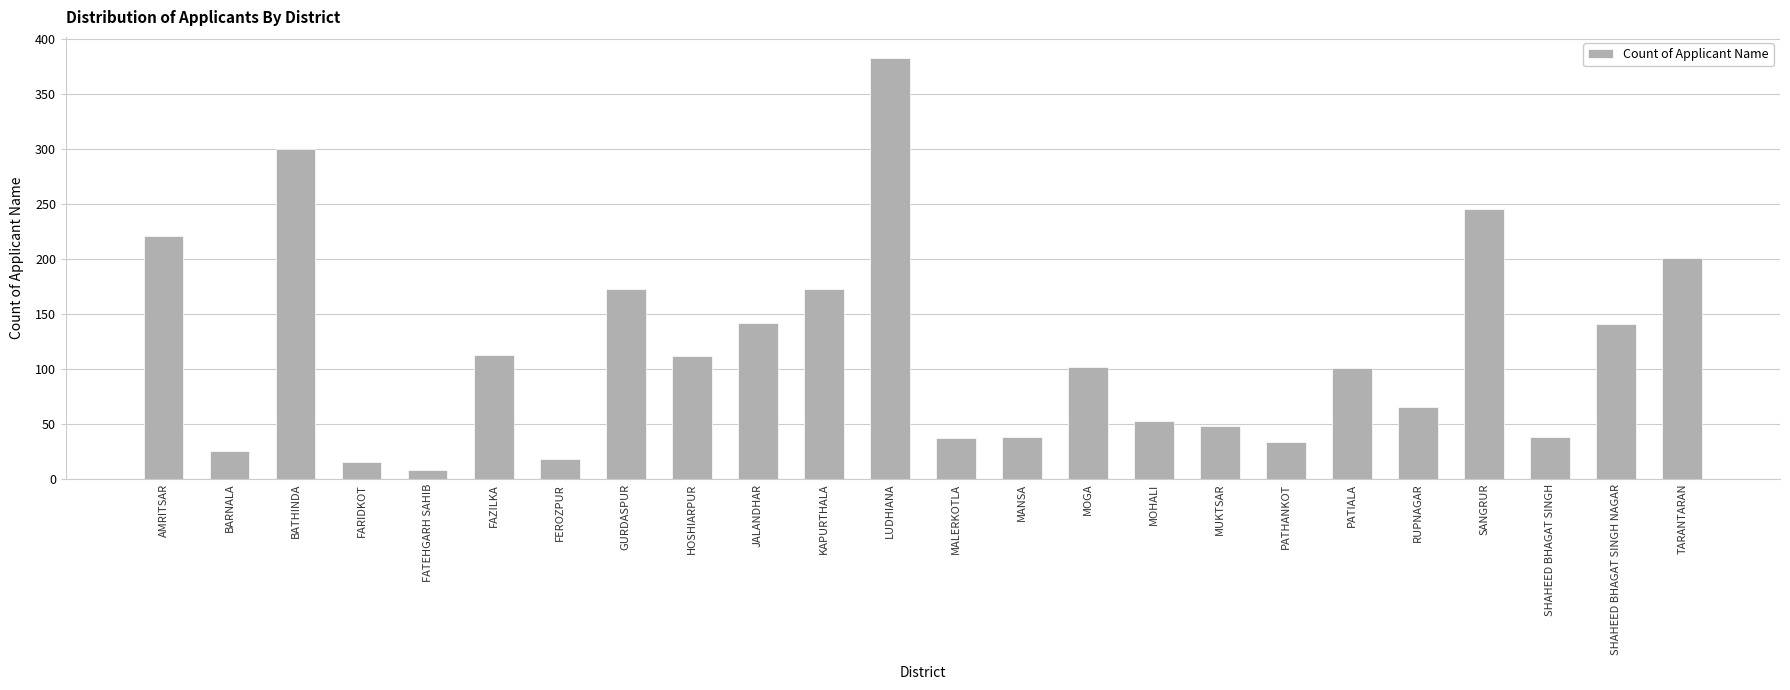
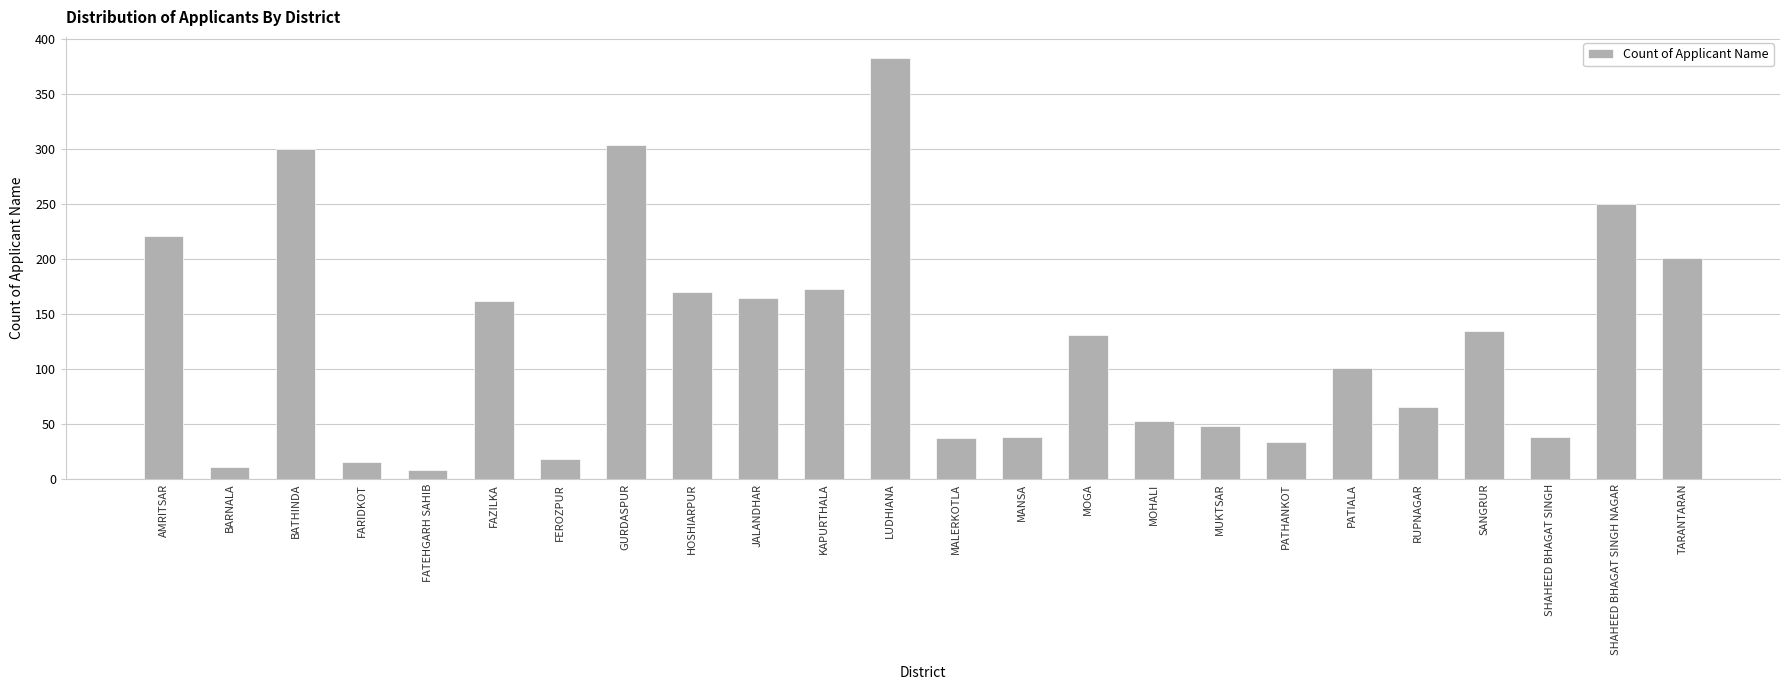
BARNALA: 25 -> 11
FAZILKA: 113 -> 162
GURDASPUR: 173 -> 304
HOSHIARPUR: 112 -> 170
JALANDHAR: 142 -> 165
MOGA: 102 -> 131
SANGRUR: 246 -> 135
SHAHEED BHAGAT SINGH NAGAR: 141 -> 250
